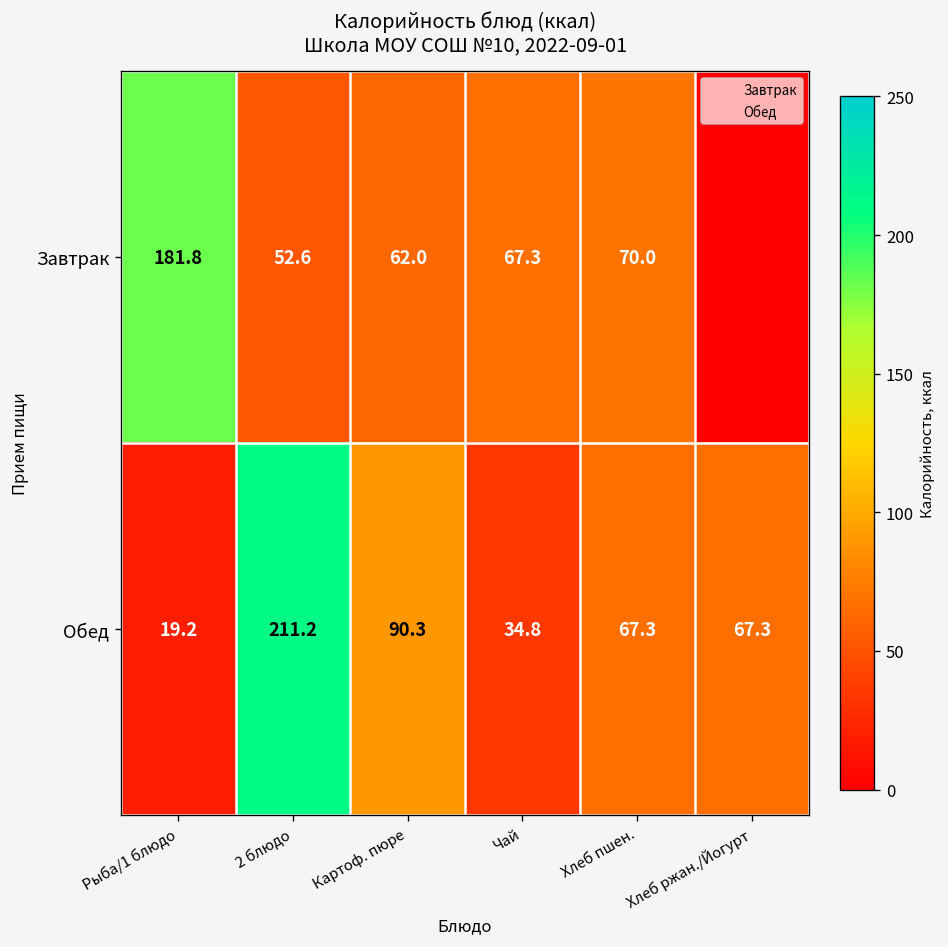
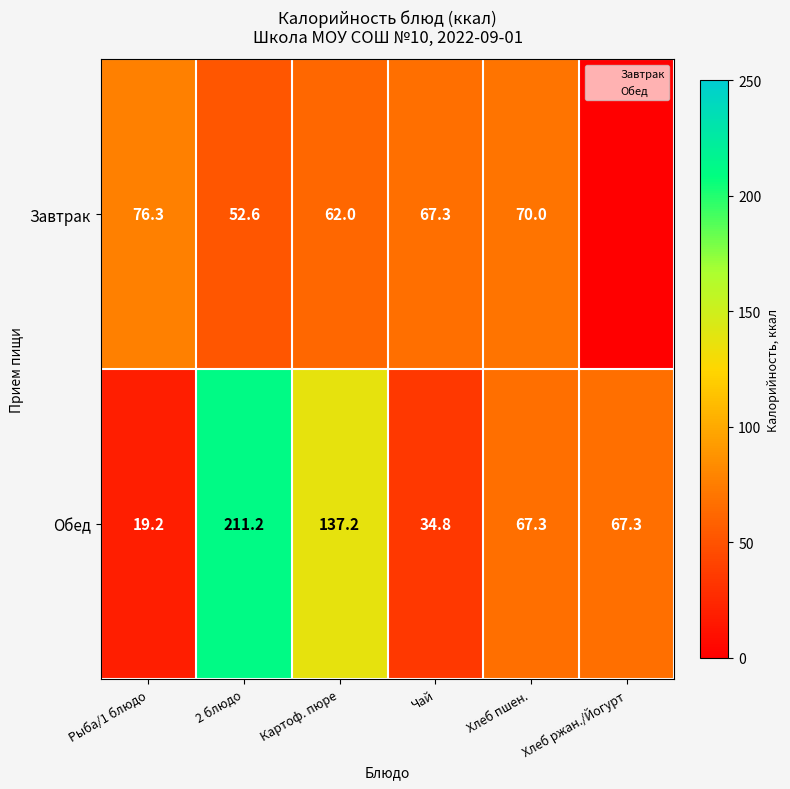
Завтрак, Рыба/1 блюдо: 181.8 -> 76.3
Обед, Картоф. пюре: 90.3 -> 137.2
